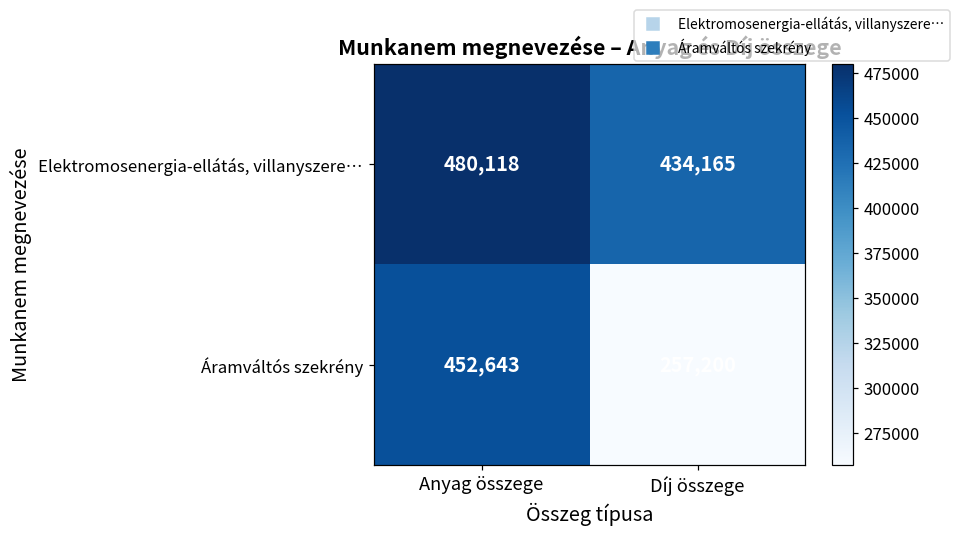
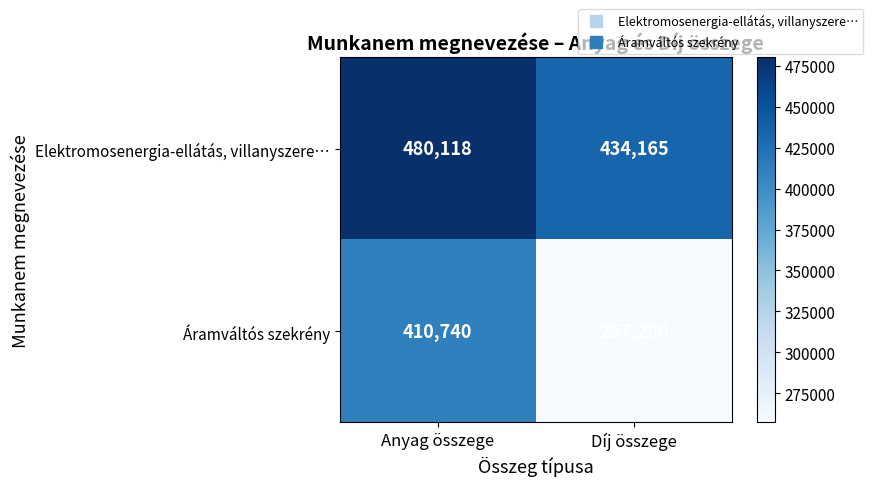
Áramváltós szekrény, Anyag összege: 452,643 -> 410,740
